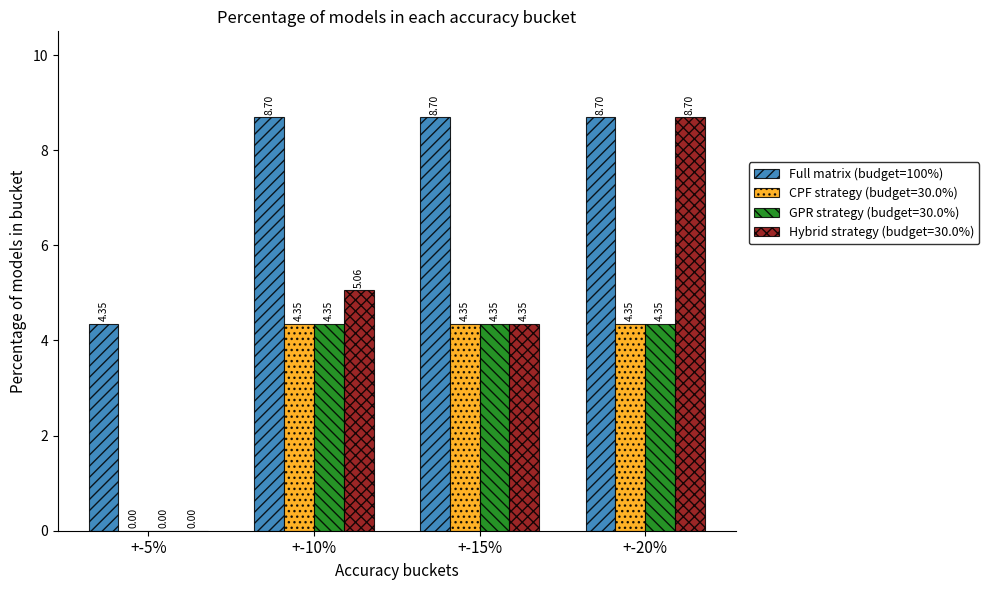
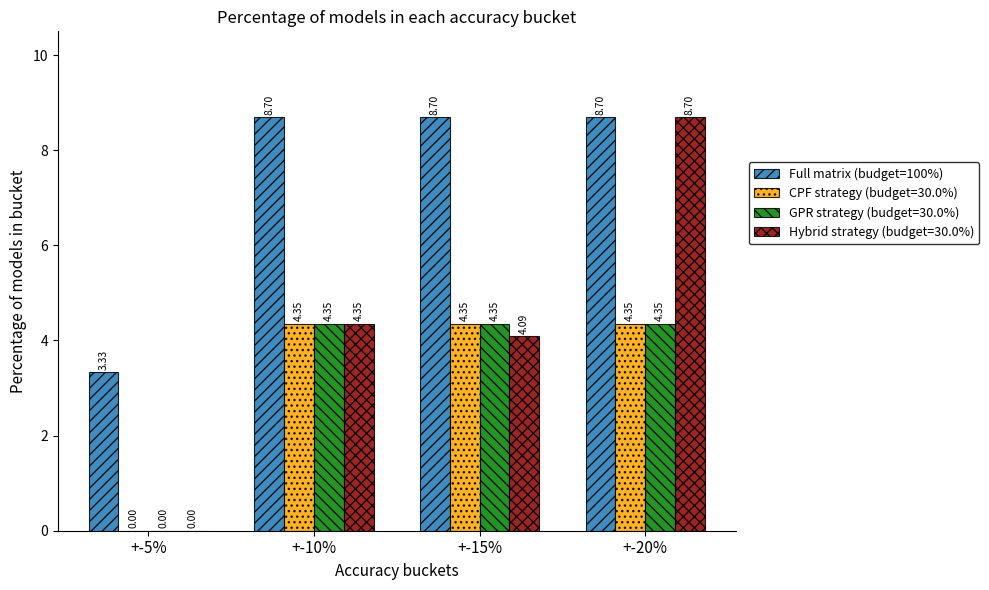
Full matrix (budget=100%), +-5%: 4.35 -> 3.33
Hybrid strategy (budget=30.0%), +-10%: 5.06 -> 4.35
Hybrid strategy (budget=30.0%), +-15%: 4.35 -> 4.09
